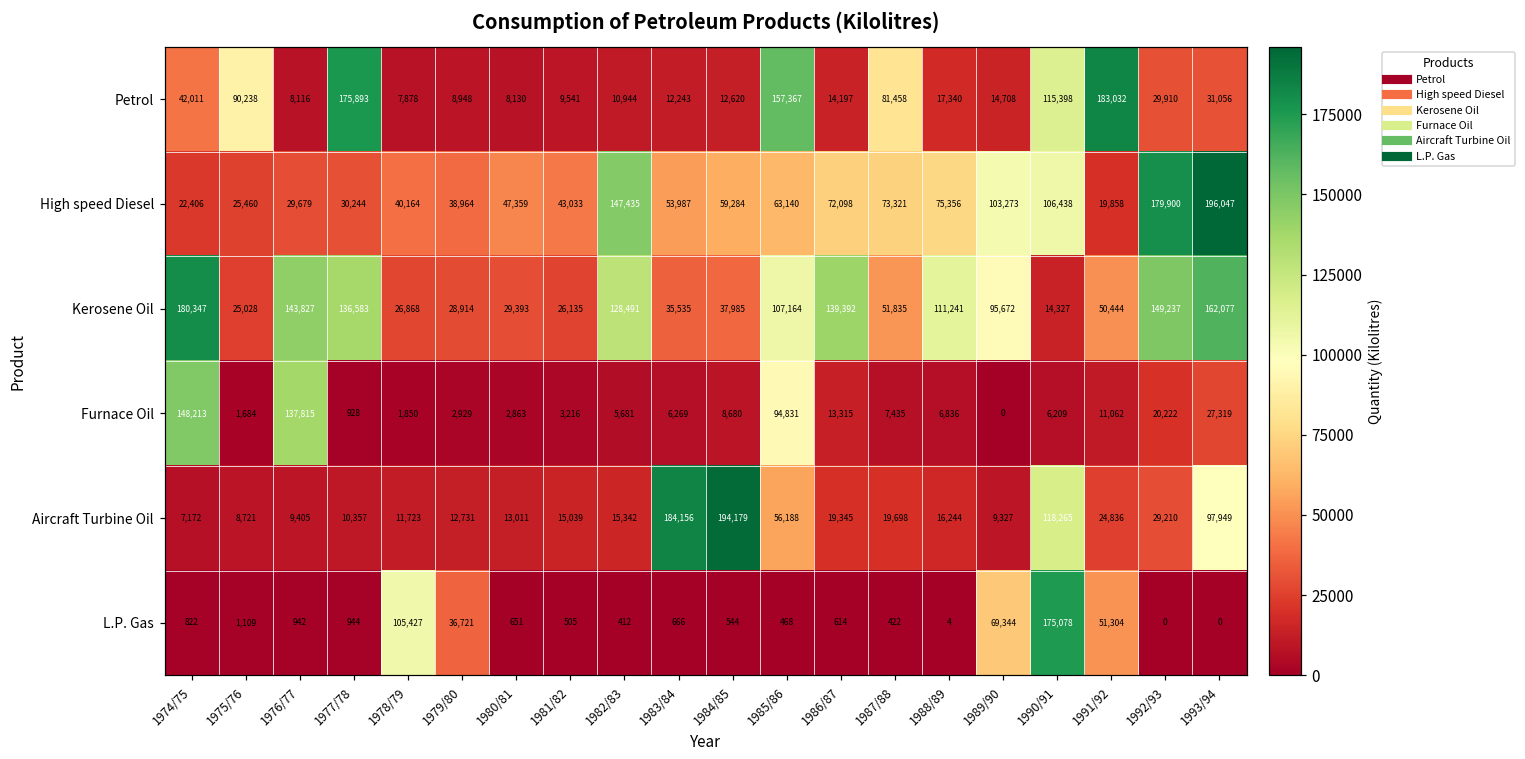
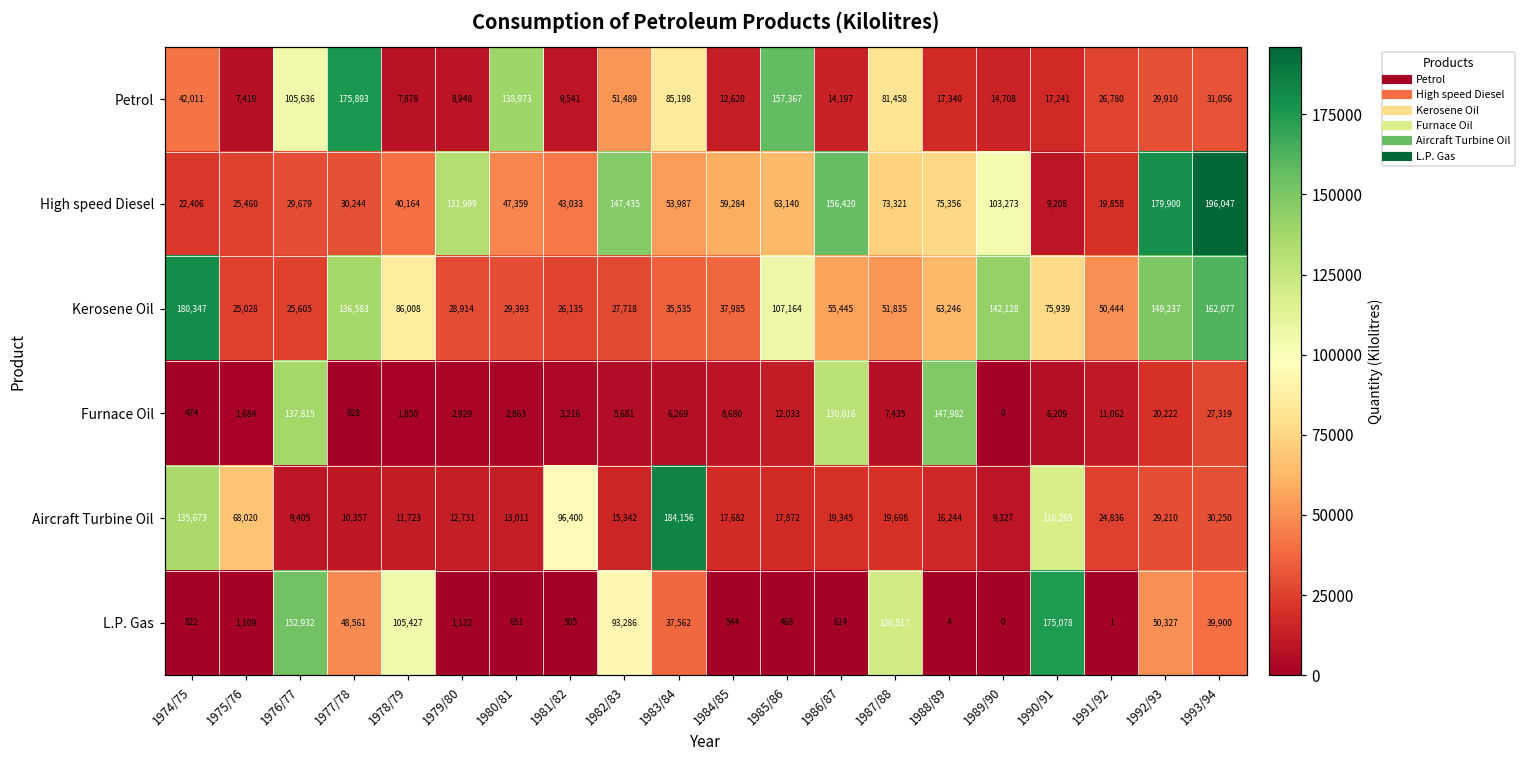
Petrol, 1975/76: 90,238 -> 7,419
Petrol, 1976/77: 8,116 -> 105,636
Petrol, 1980/81: 8,130 -> 138,973
Petrol, 1982/83: 10,944 -> 51,489
Petrol, 1983/84: 12,243 -> 85,198
Petrol, 1990/91: 115,398 -> 17,241
Petrol, 1991/92: 183,032 -> 26,780
High speed Diesel, 1979/80: 38,964 -> 131,999
High speed Diesel, 1986/87: 72,098 -> 156,420
High speed Diesel, 1990/91: 106,438 -> 9,208
Kerosene Oil, 1976/77: 143,827 -> 25,605
Kerosene Oil, 1978/79: 26,868 -> 86,008
Kerosene Oil, 1982/83: 128,491 -> 27,718
Kerosene Oil, 1986/87: 139,392 -> 55,445
Kerosene Oil, 1988/89: 111,241 -> 63,246
Kerosene Oil, 1989/90: 95,672 -> 142,128
Kerosene Oil, 1990/91: 14,327 -> 75,939
Furnace Oil, 1974/75: 148,213 -> 474
Furnace Oil, 1985/86: 94,831 -> 12,033
Furnace Oil, 1986/87: 13,315 -> 130,016
Furnace Oil, 1988/89: 6,836 -> 147,982
Aircraft Turbine Oil, 1974/75: 7,172 -> 135,673
Aircraft Turbine Oil, 1975/76: 8,721 -> 68,020
Aircraft Turbine Oil, 1981/82: 15,039 -> 96,400
Aircraft Turbine Oil, 1984/85: 194,179 -> 17,682
Aircraft Turbine Oil, 1985/86: 56,188 -> 17,872
Aircraft Turbine Oil, 1993/94: 97,949 -> 30,250
L.P. Gas, 1976/77: 942 -> 152,932
L.P. Gas, 1977/78: 944 -> 48,561
L.P. Gas, 1979/80: 36,721 -> 1,122
L.P. Gas, 1982/83: 412 -> 93,286
L.P. Gas, 1983/84: 666 -> 37,562
L.P. Gas, 1987/88: 422 -> 120,517
L.P. Gas, 1989/90: 69,344 -> 0
L.P. Gas, 1991/92: 51,304 -> 1
L.P. Gas, 1992/93: 0 -> 50,327
L.P. Gas, 1993/94: 0 -> 39,900
